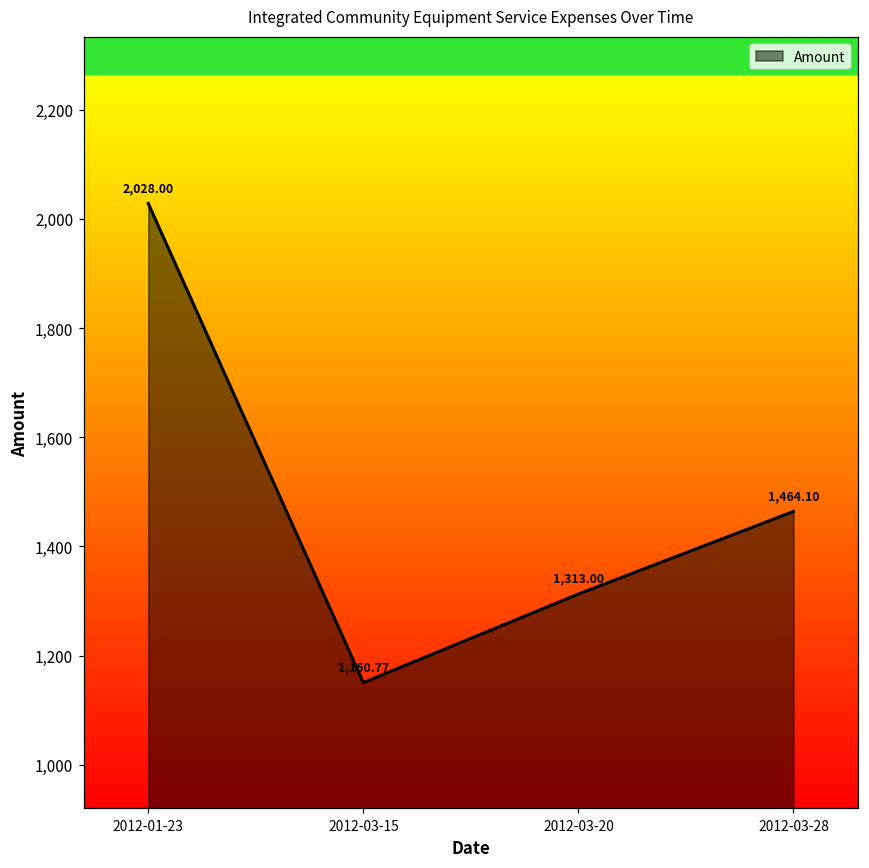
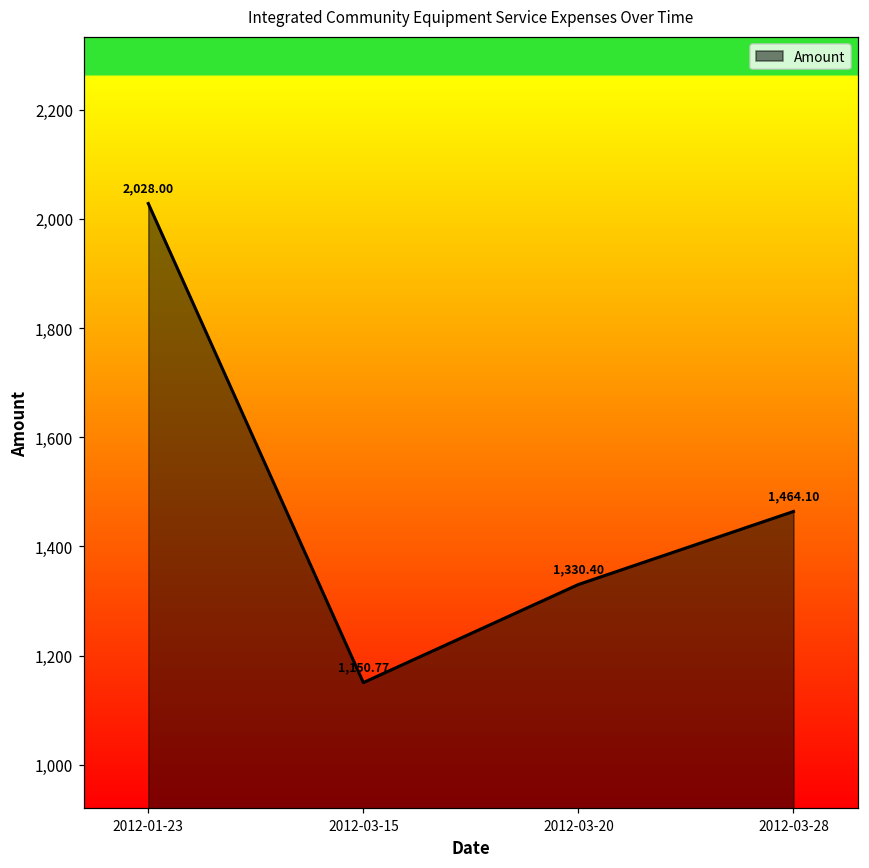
2012-03-20: 1,313.00 -> 1,330.40
